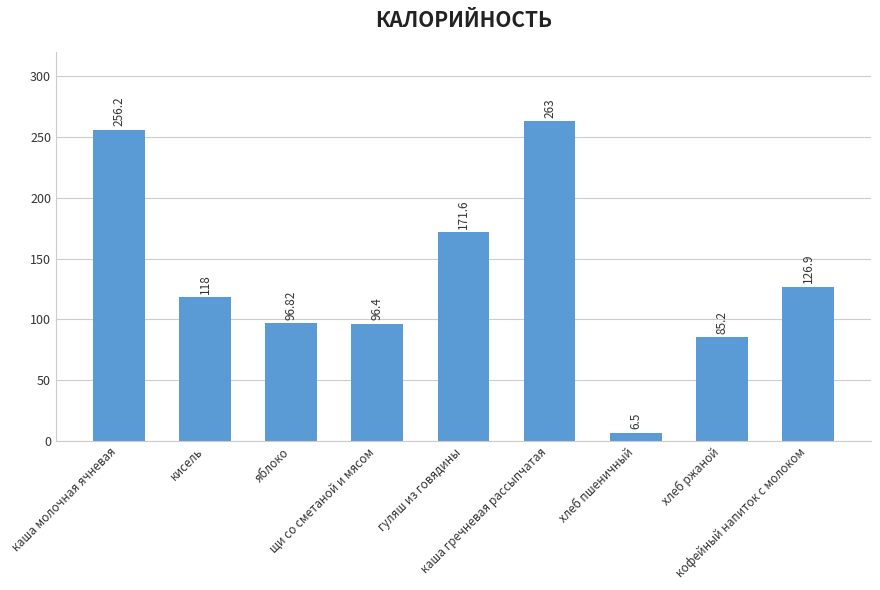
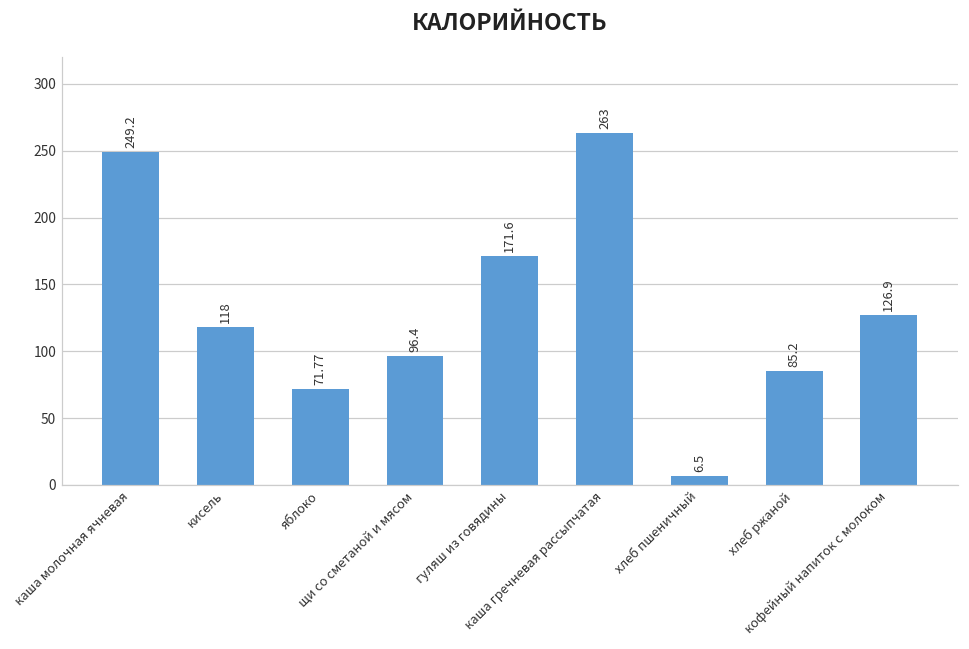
каша молочная ячневая: 256.2 -> 249.2
яблоко: 96.82 -> 71.77
